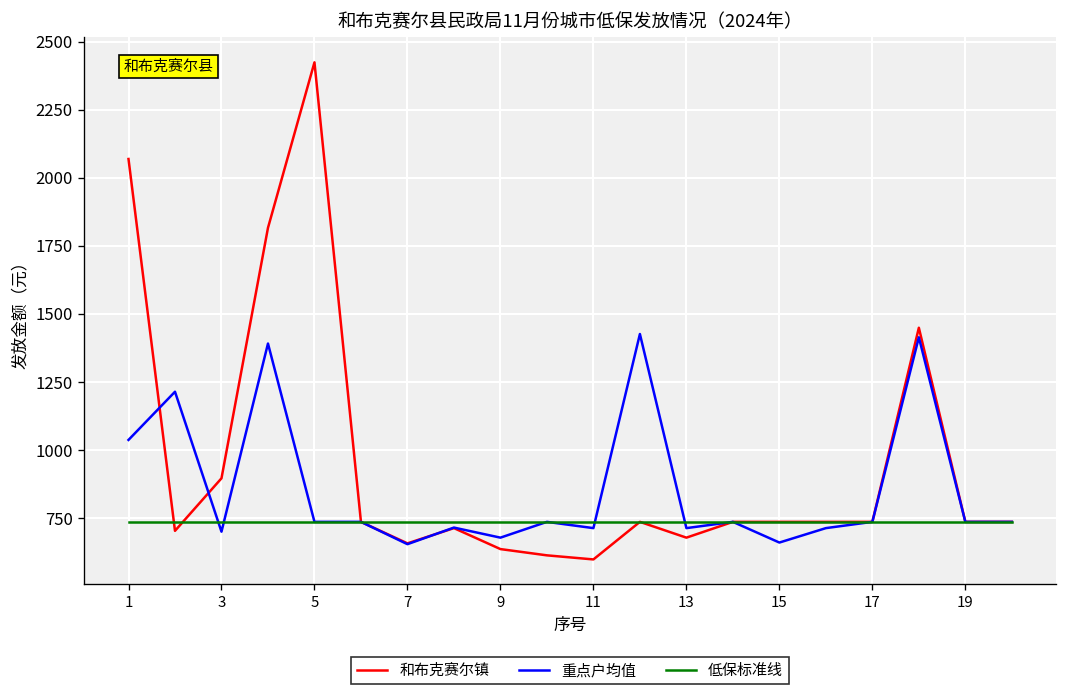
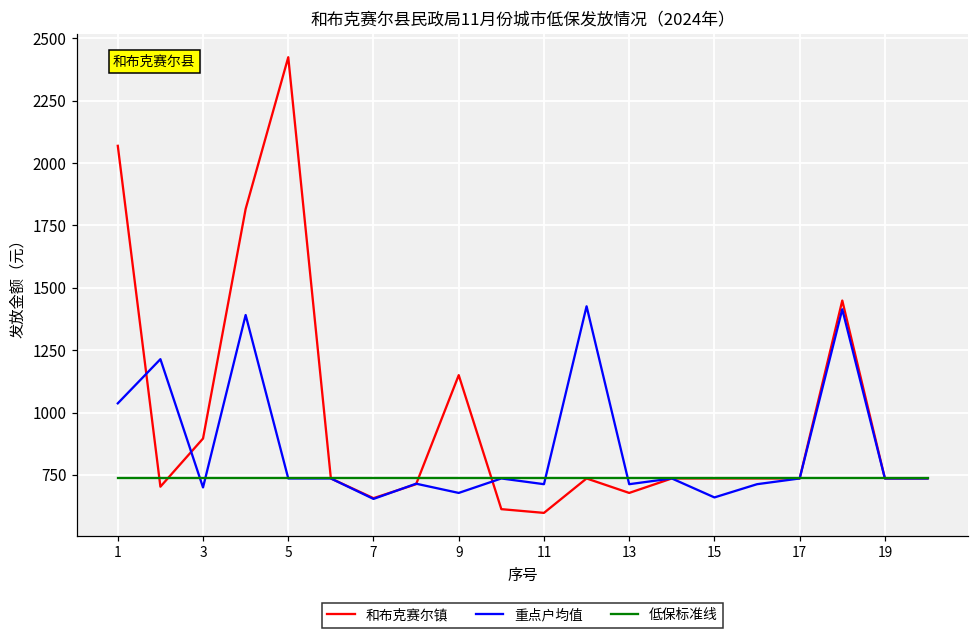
和布克赛尔镇, 9: 640 -> 1150
